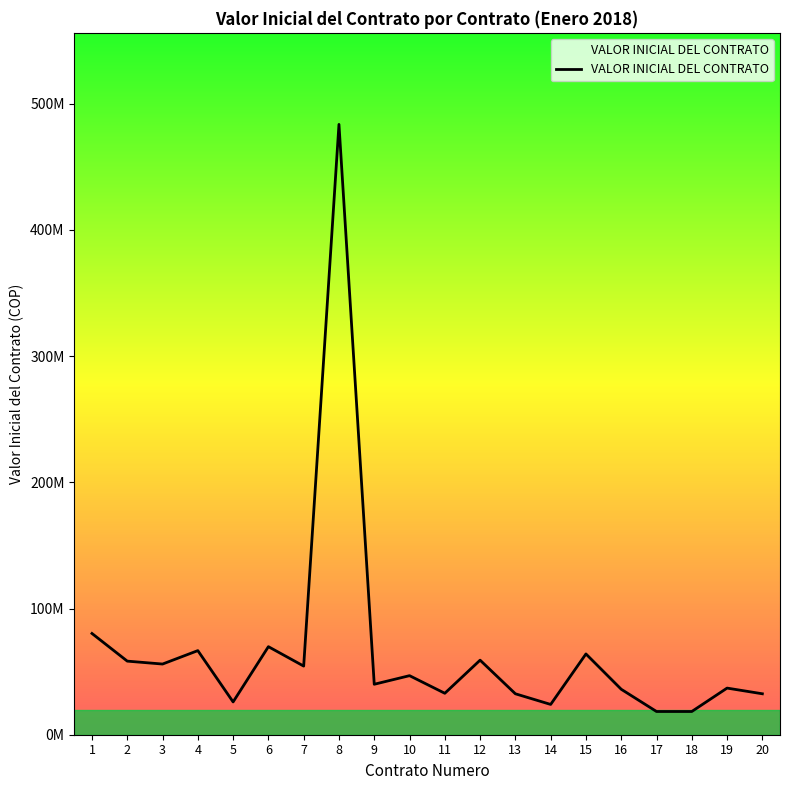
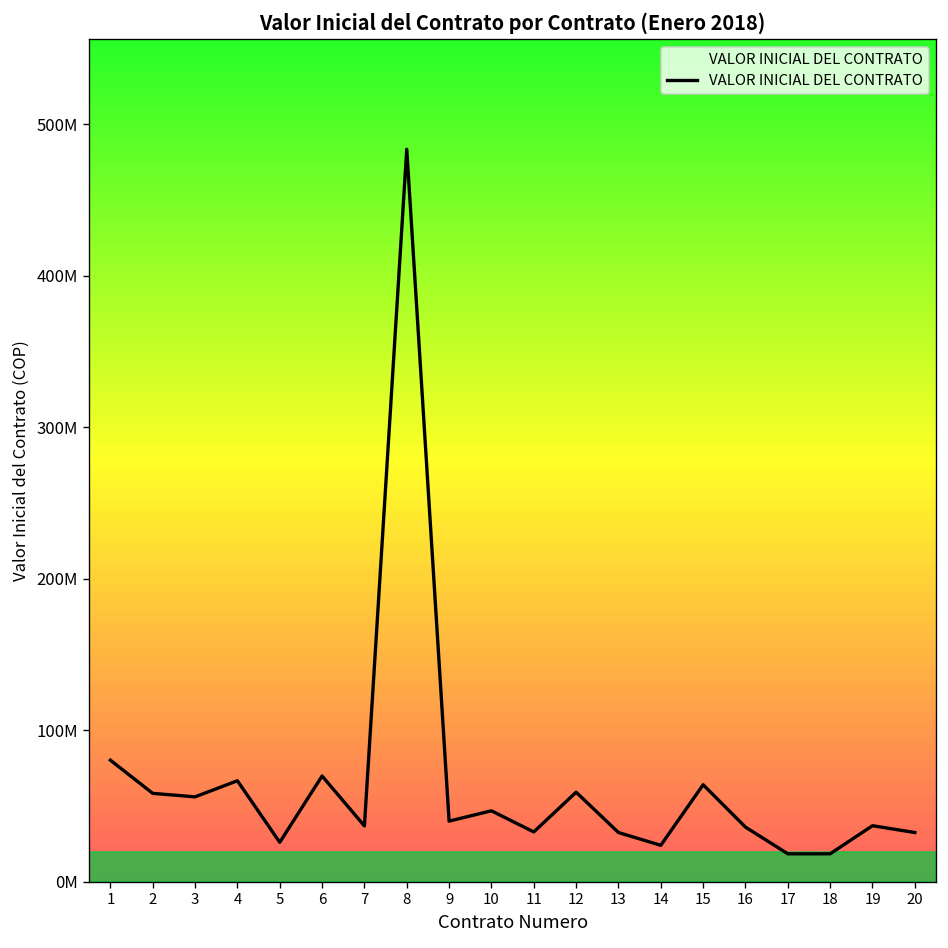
7: 54000000 -> 37000000
